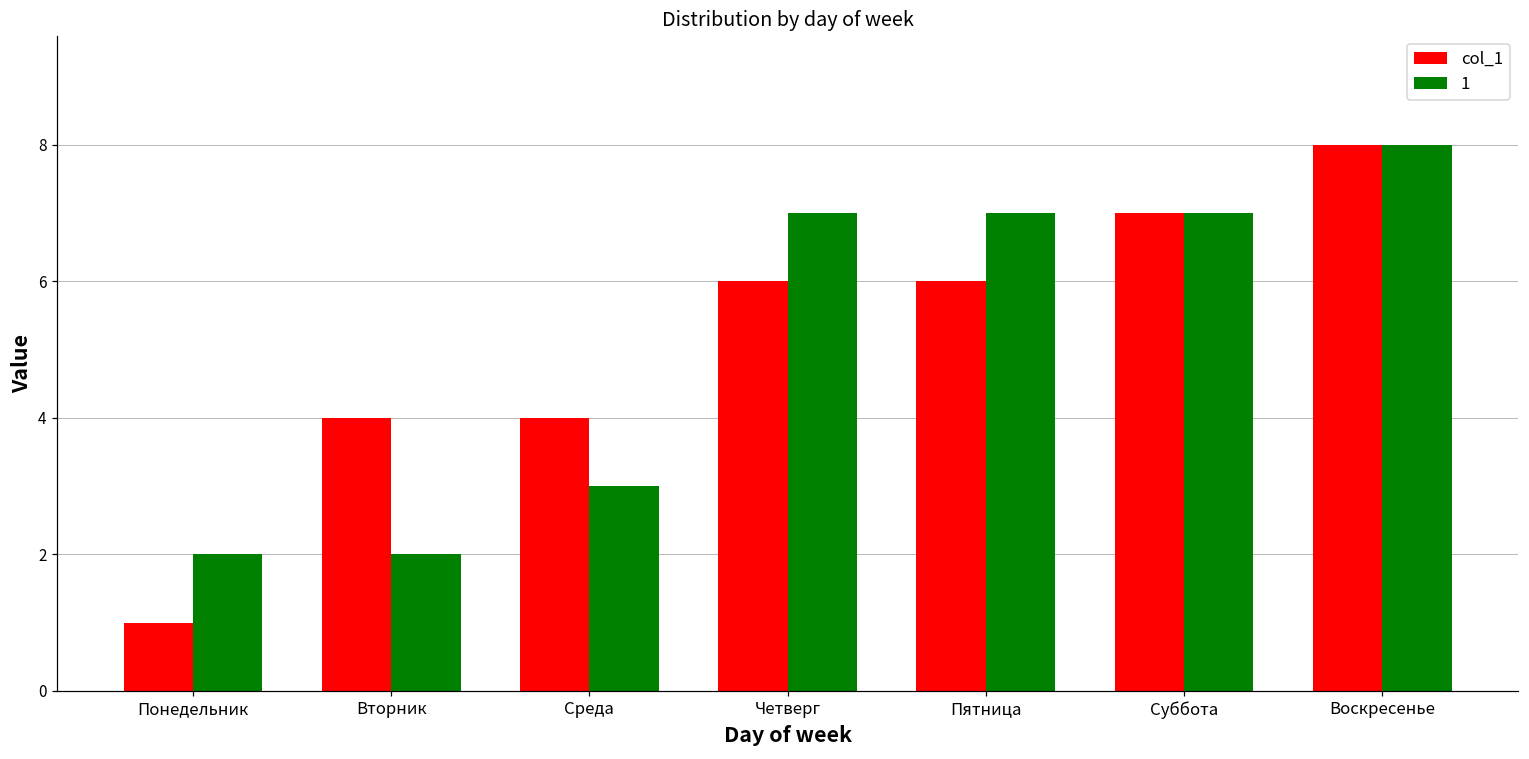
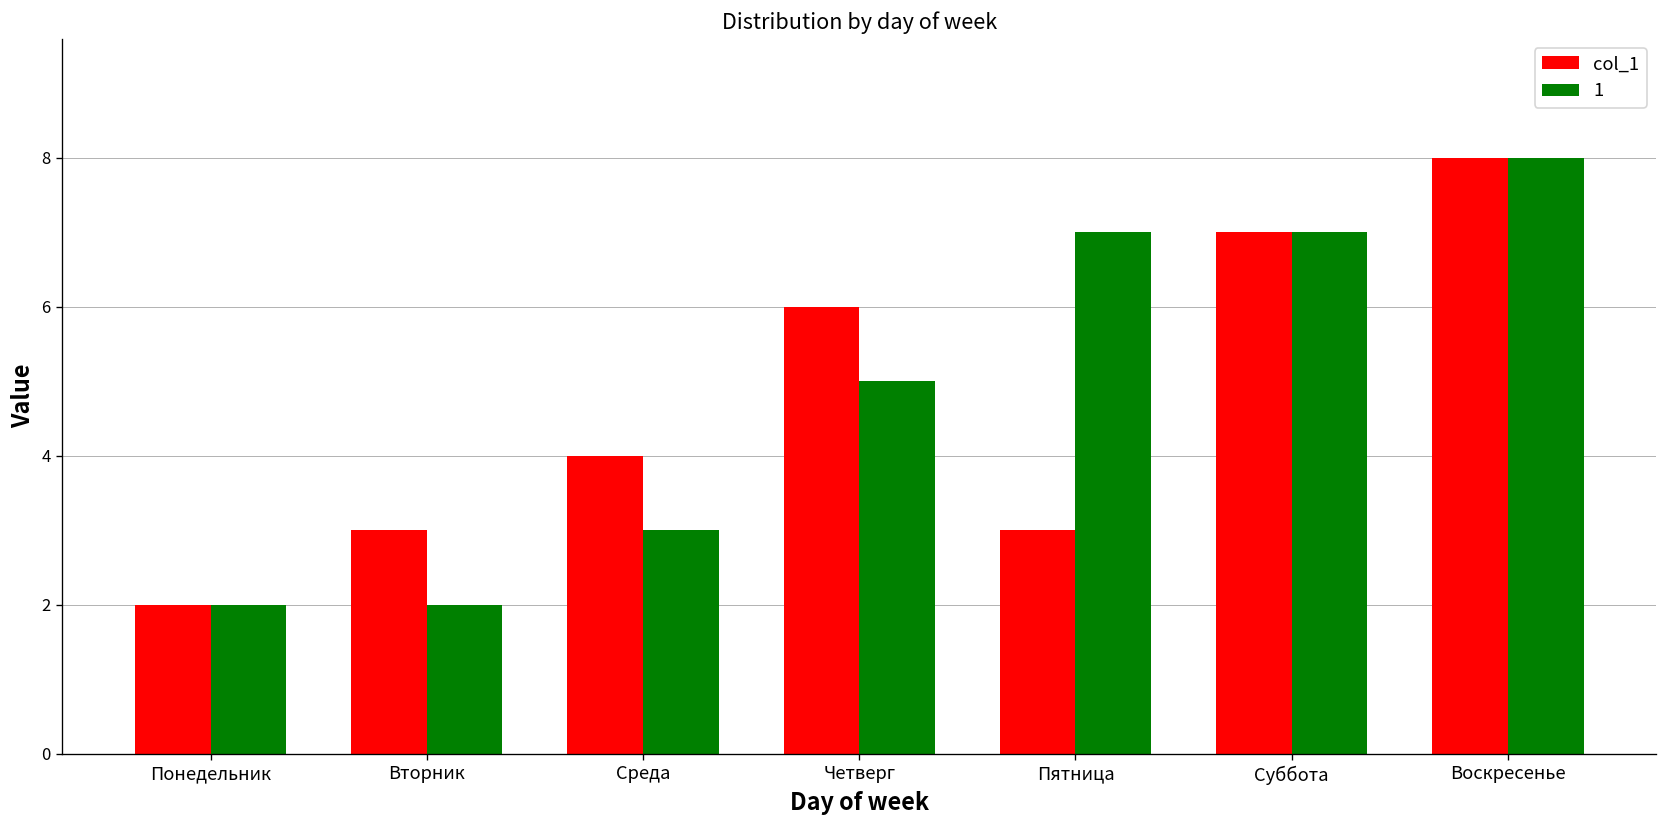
col_1, Понедельник: 1 -> 2
col_1, Вторник: 4 -> 3
1, Четверг: 7 -> 5
col_1, Пятница: 6 -> 3
